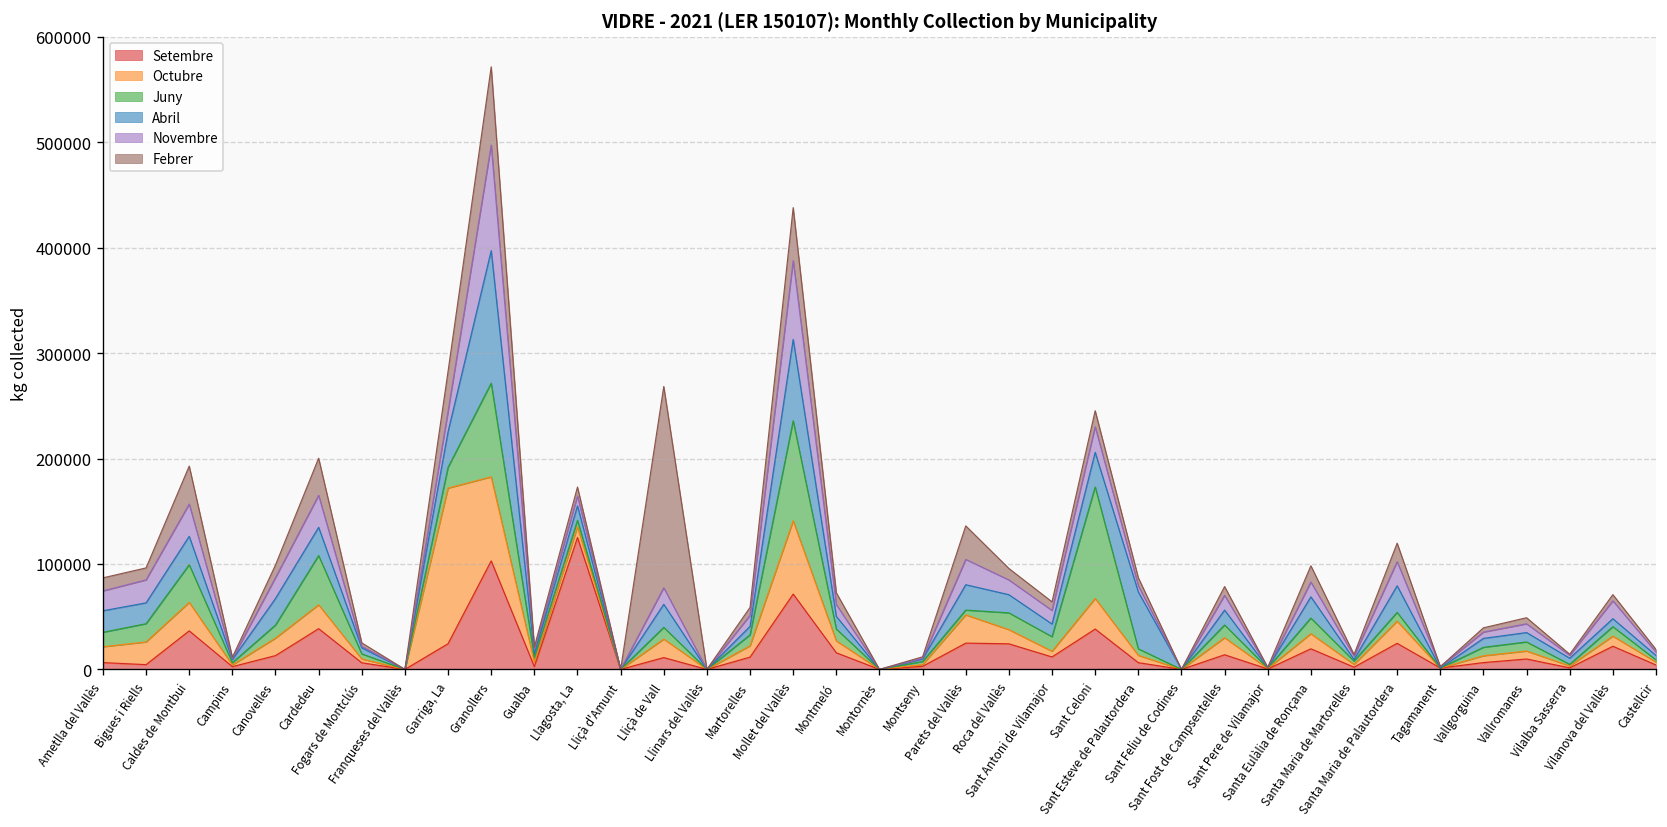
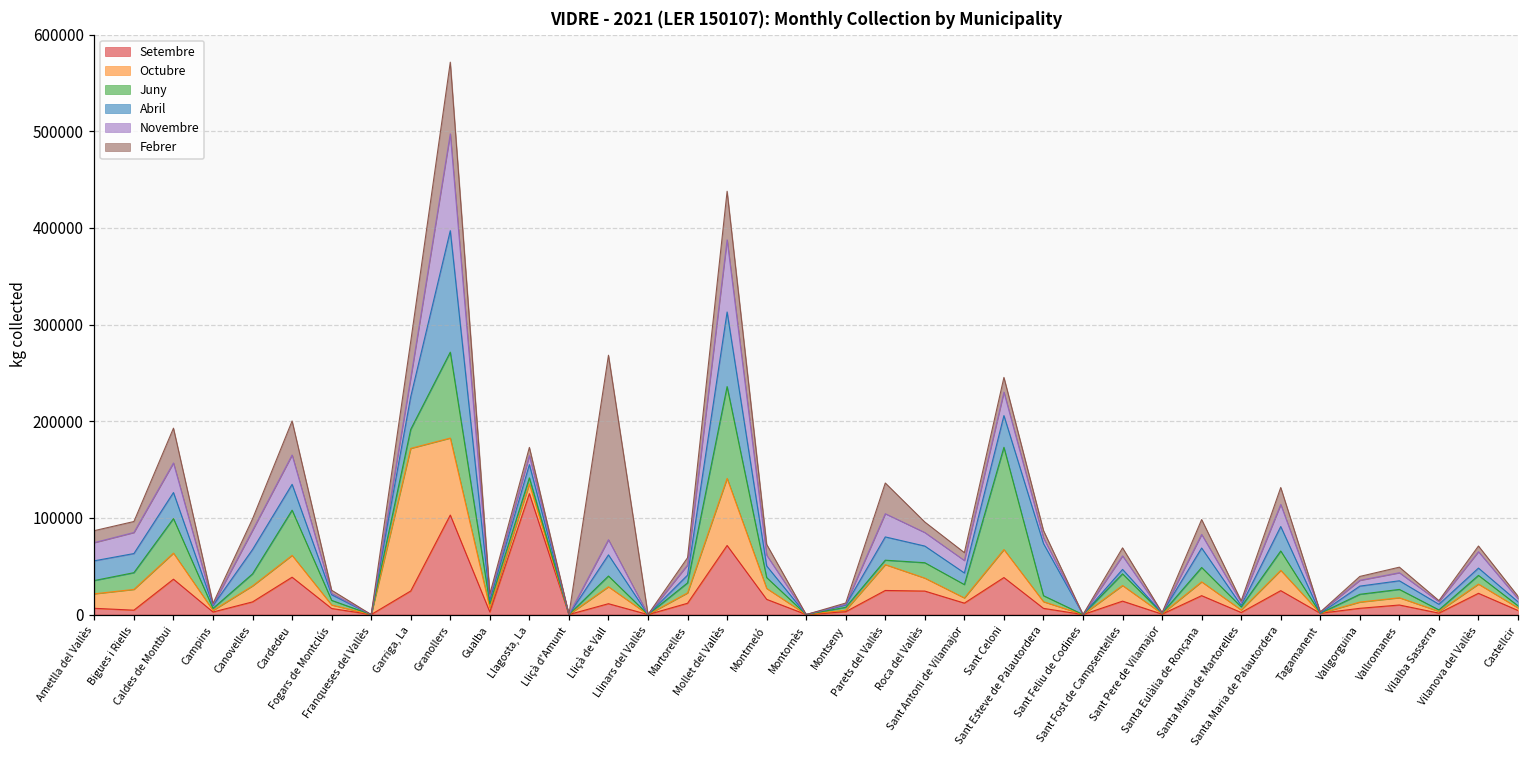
Abril, Sant Fost de Campsentelles: 10000 -> 0
Juny, Santa Maria de Palautordera: 10000 -> 20000
